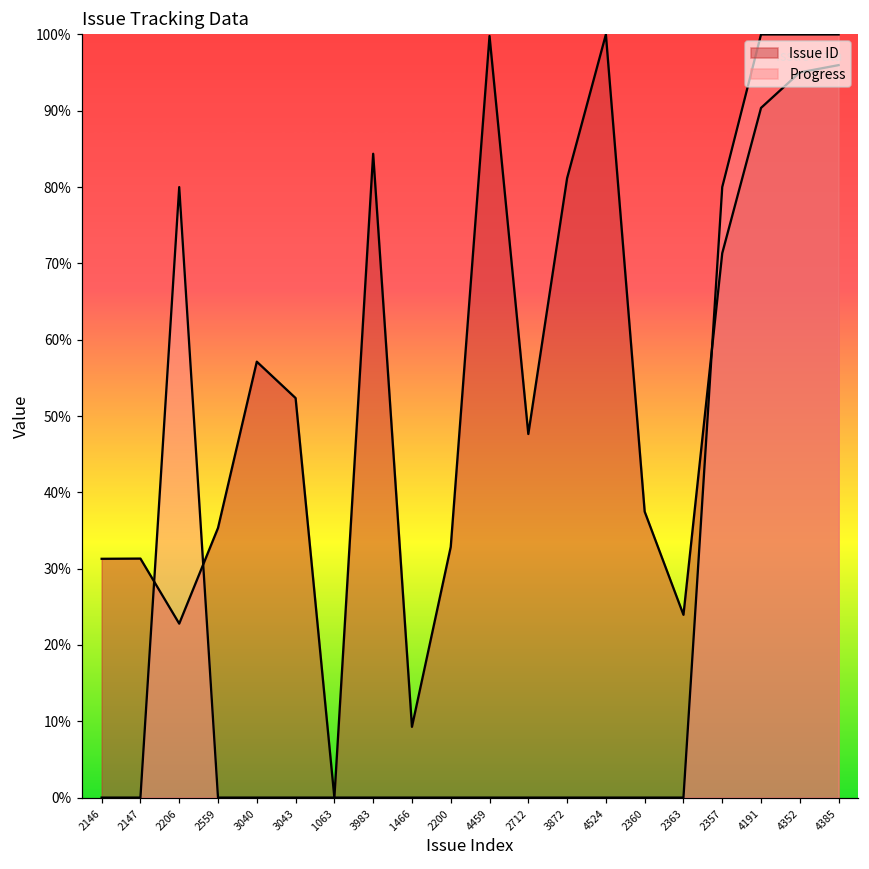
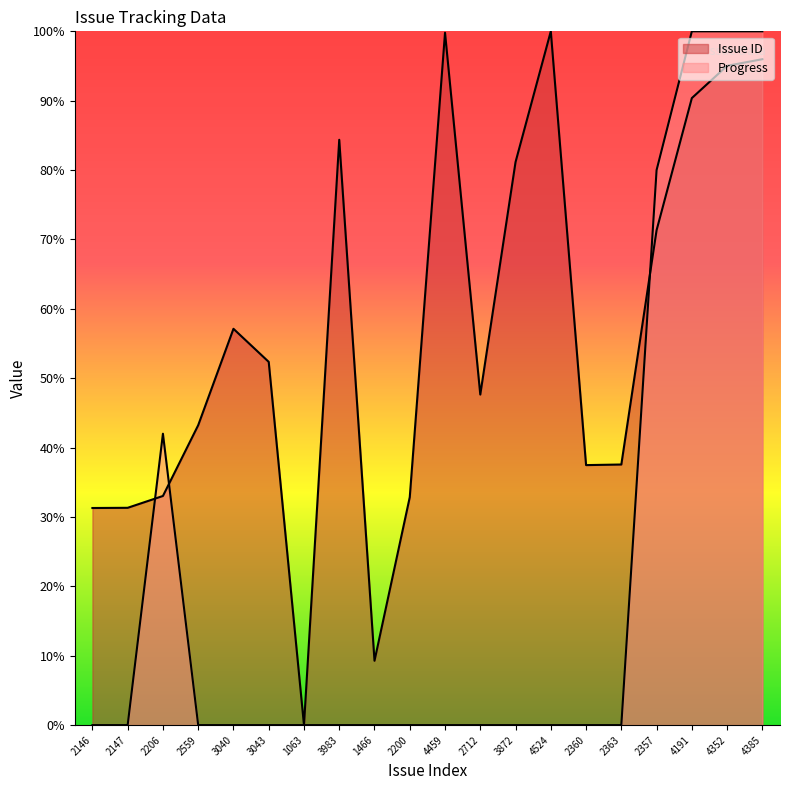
Issue ID, 2206: 23% -> 33%
Progress, 2206: 80% -> 42%
Issue ID, 2559: 35% -> 43%
Issue ID, 2363: 24% -> 38%
